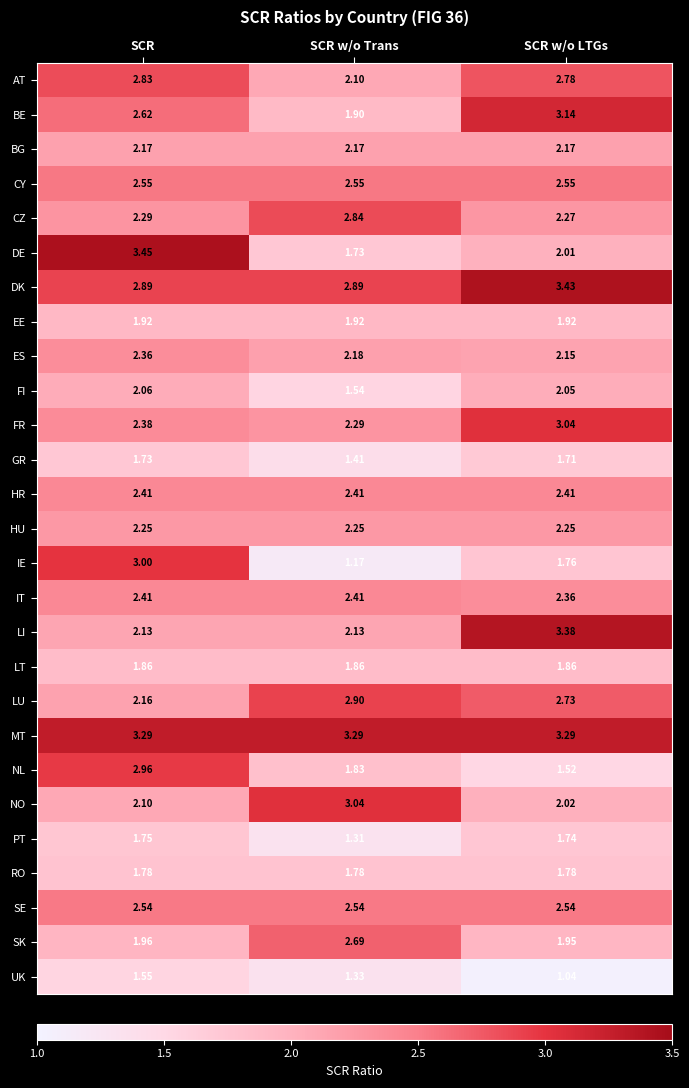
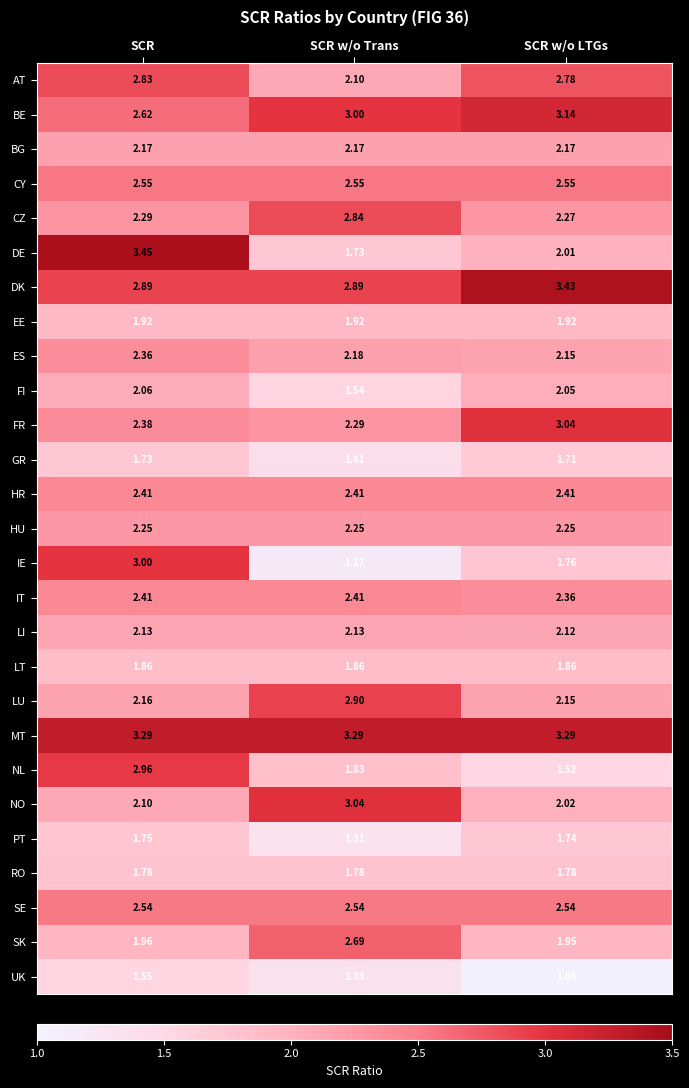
BE, SCR w/o Trans: 1.90 -> 3.00
LI, SCR w/o LTGs: 3.38 -> 2.12
LU, SCR w/o LTGs: 2.73 -> 2.15
